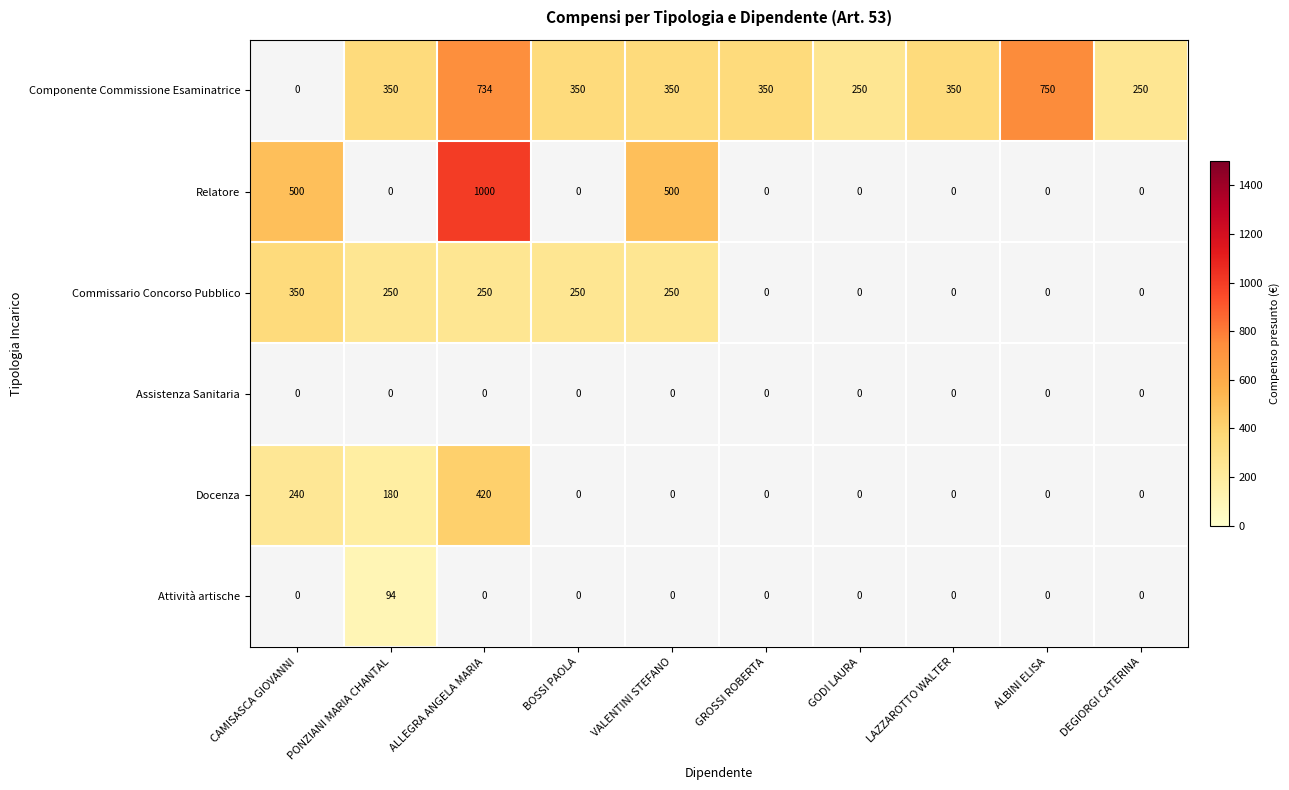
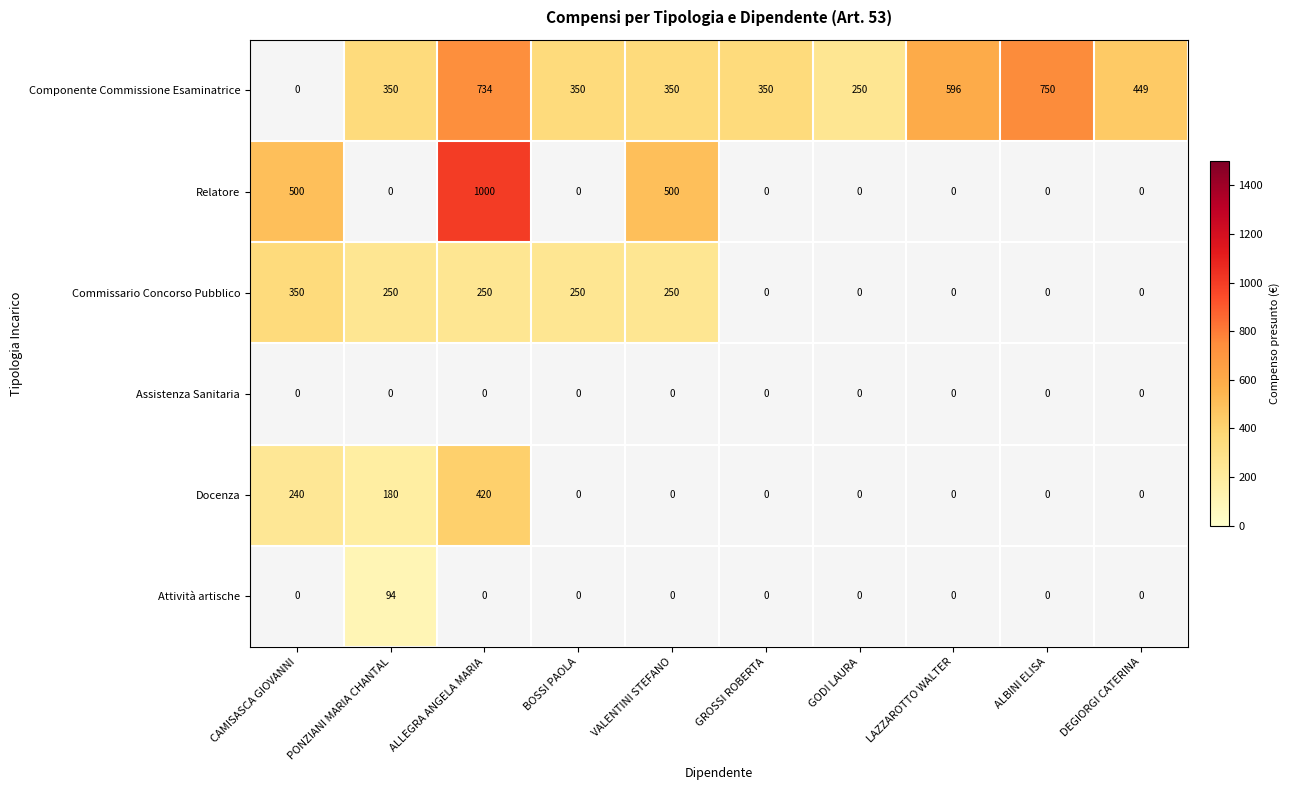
Componente Commissione Esaminatrice, LAZZAROTTO WALTER: 350 -> 596
Componente Commissione Esaminatrice, DEGIORGI CATERINA: 250 -> 449
